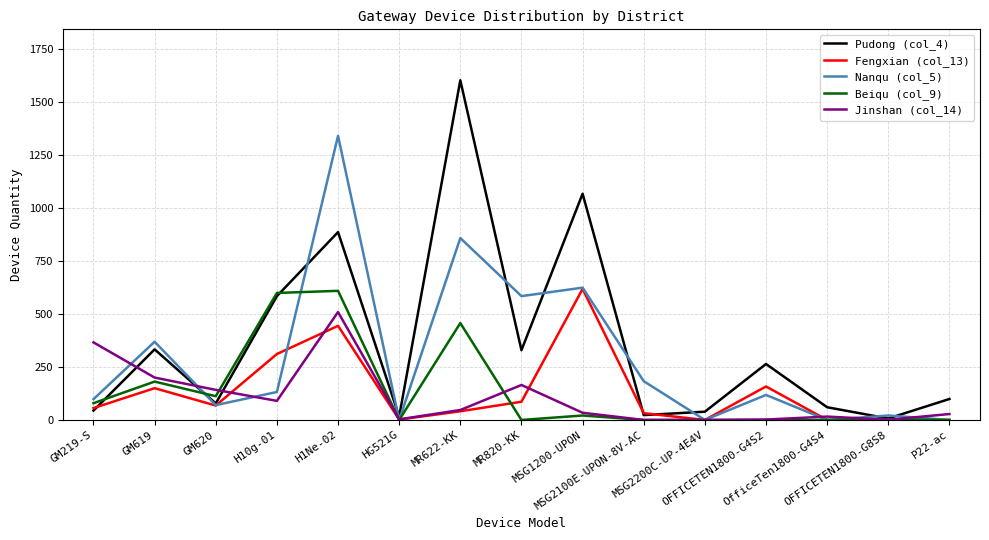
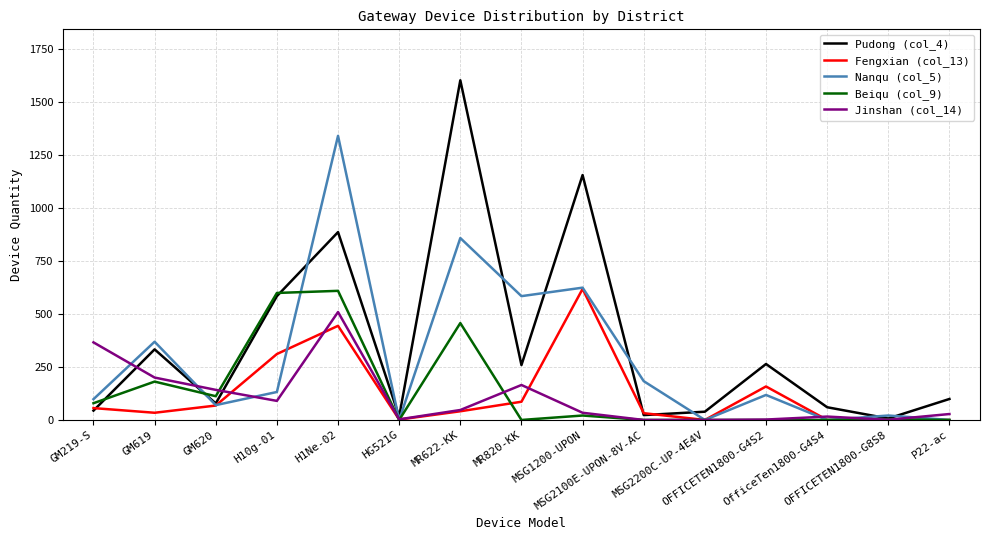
Fengxian (col_13), GM619: 150 -> 30
Pudong (col_4), MR820-KK: 330 -> 260
Pudong (col_4), MSG1200-UPON: 1070 -> 1160
